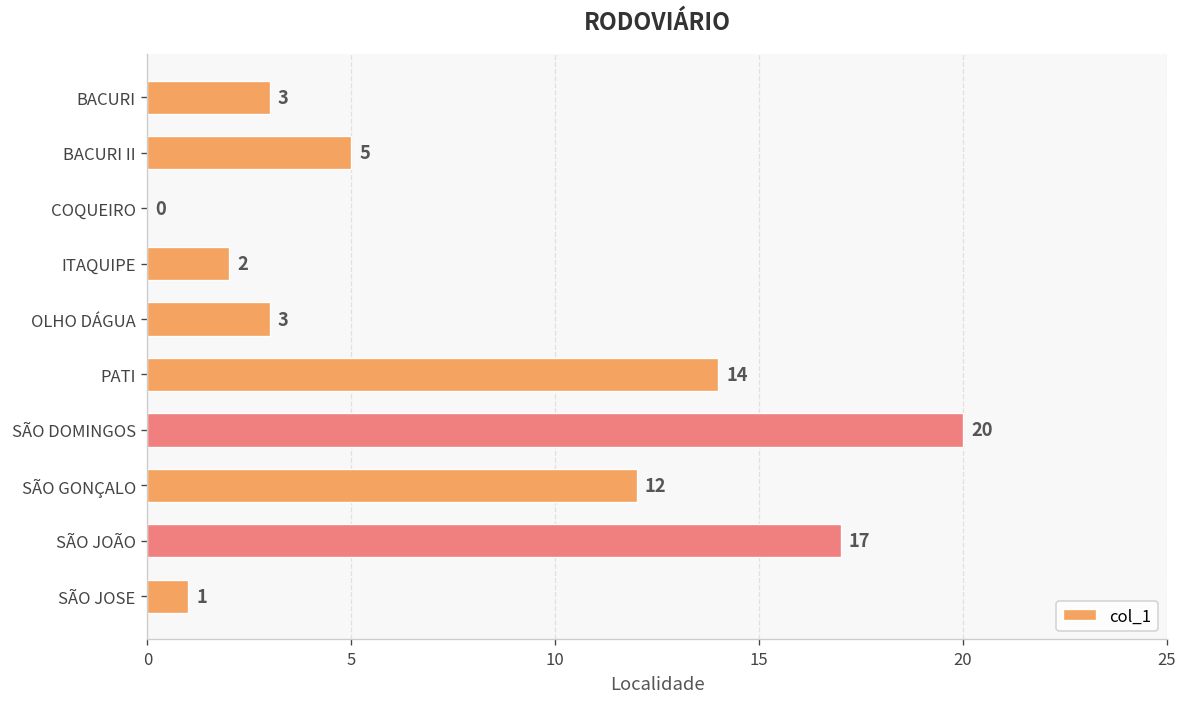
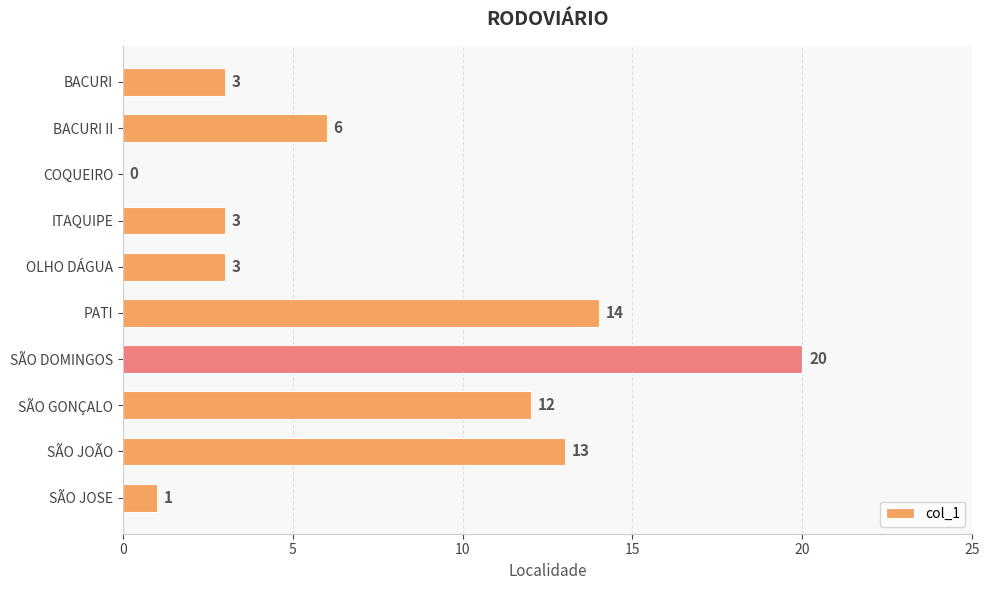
BACURI II: 5 -> 6
ITAQUIPE: 2 -> 3
SÃO JOÃO: 17 -> 13
